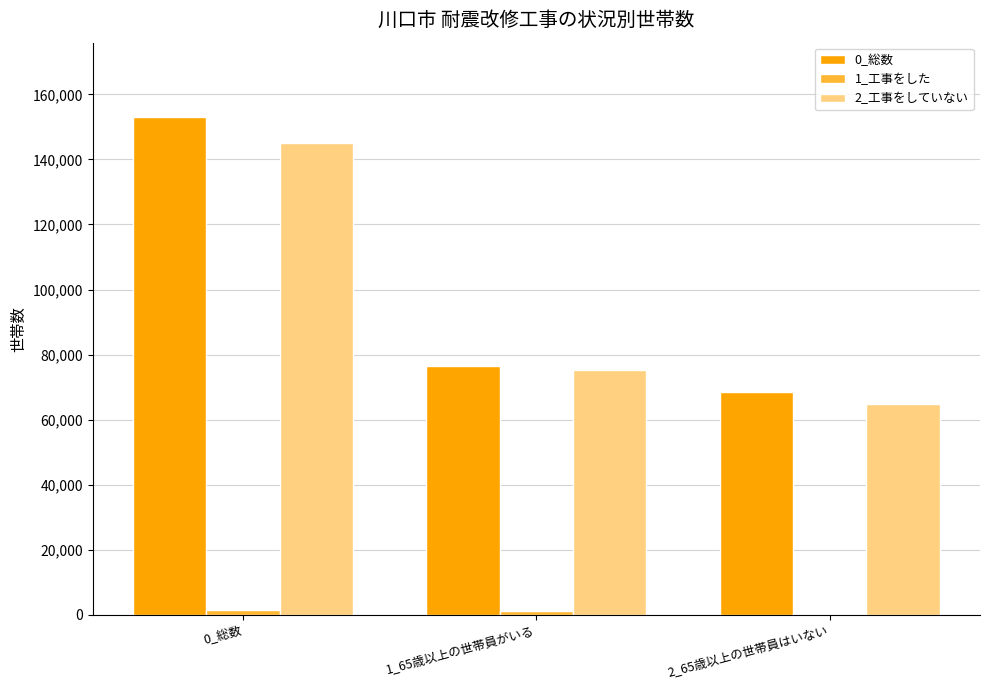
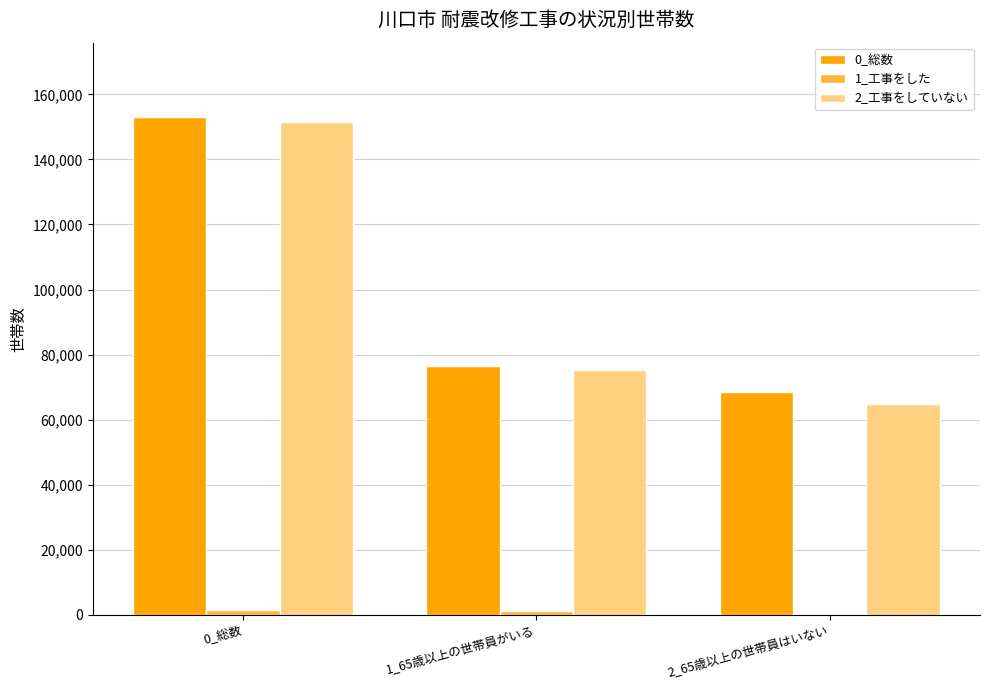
2_工事をしていない, 0_総数: 145,000 -> 151,000
